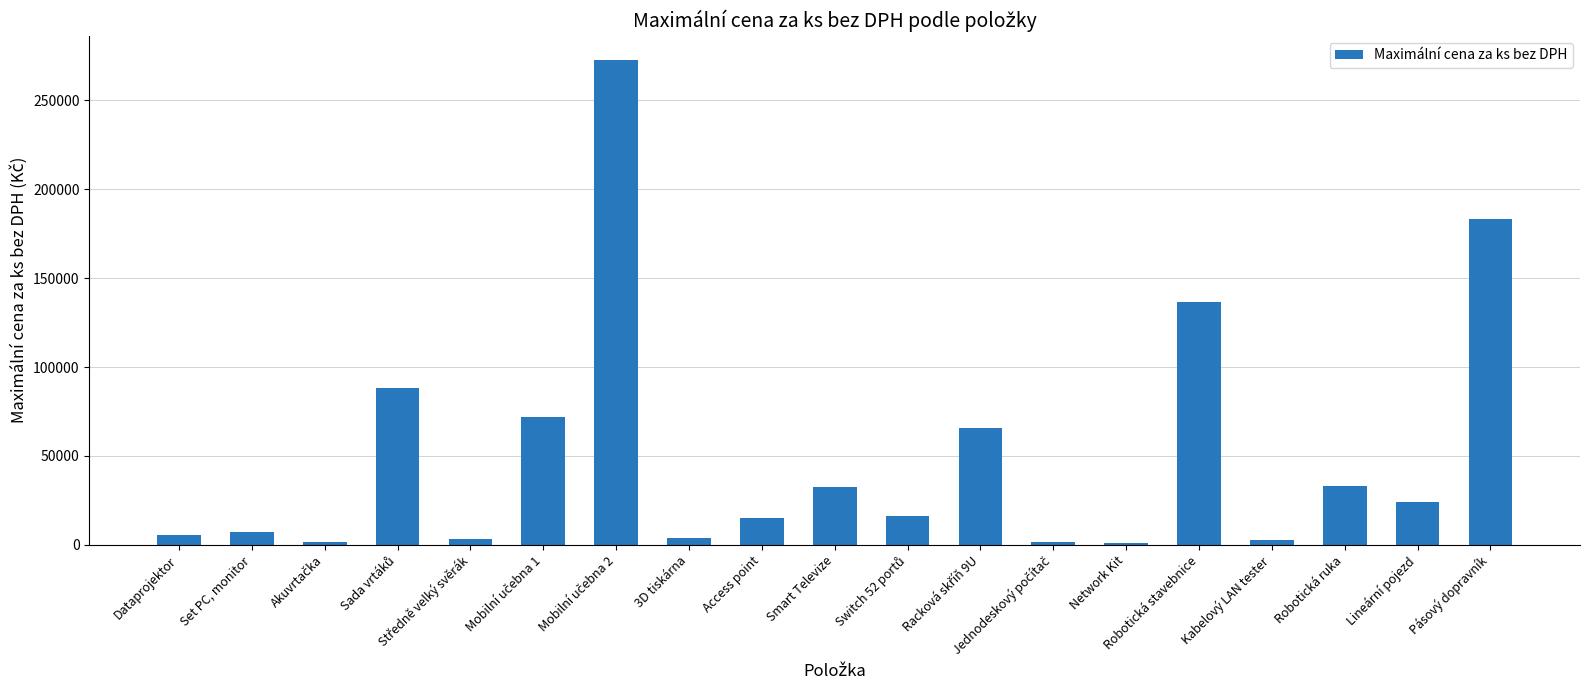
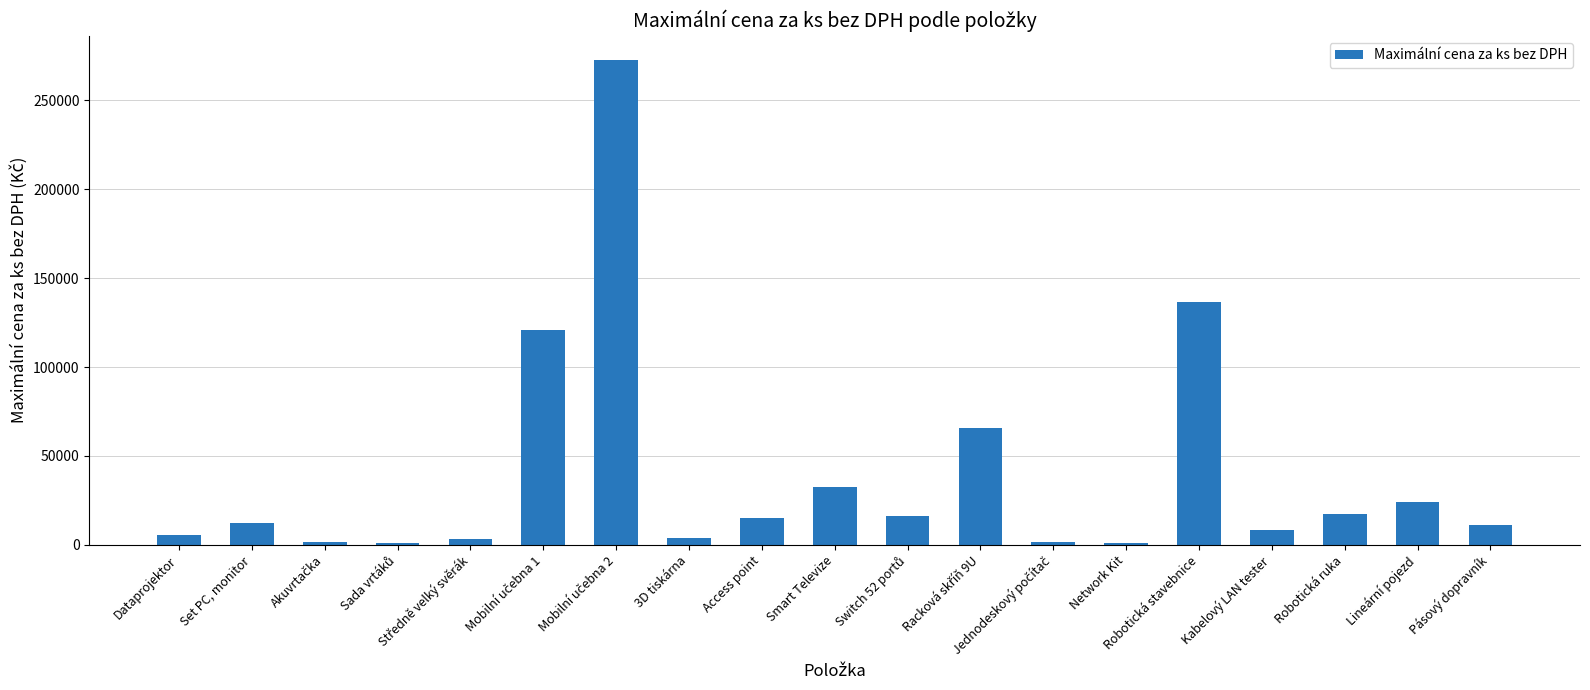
Set PC, monitor: 7000 -> 12000
Sada vrtáků: 88000 -> 1000
Mobilní učebna 1: 72000 -> 121000
Kabelový LAN tester: 3000 -> 8000
Robotická ruka: 33000 -> 17000
Pásový dopravník: 183000 -> 11000
